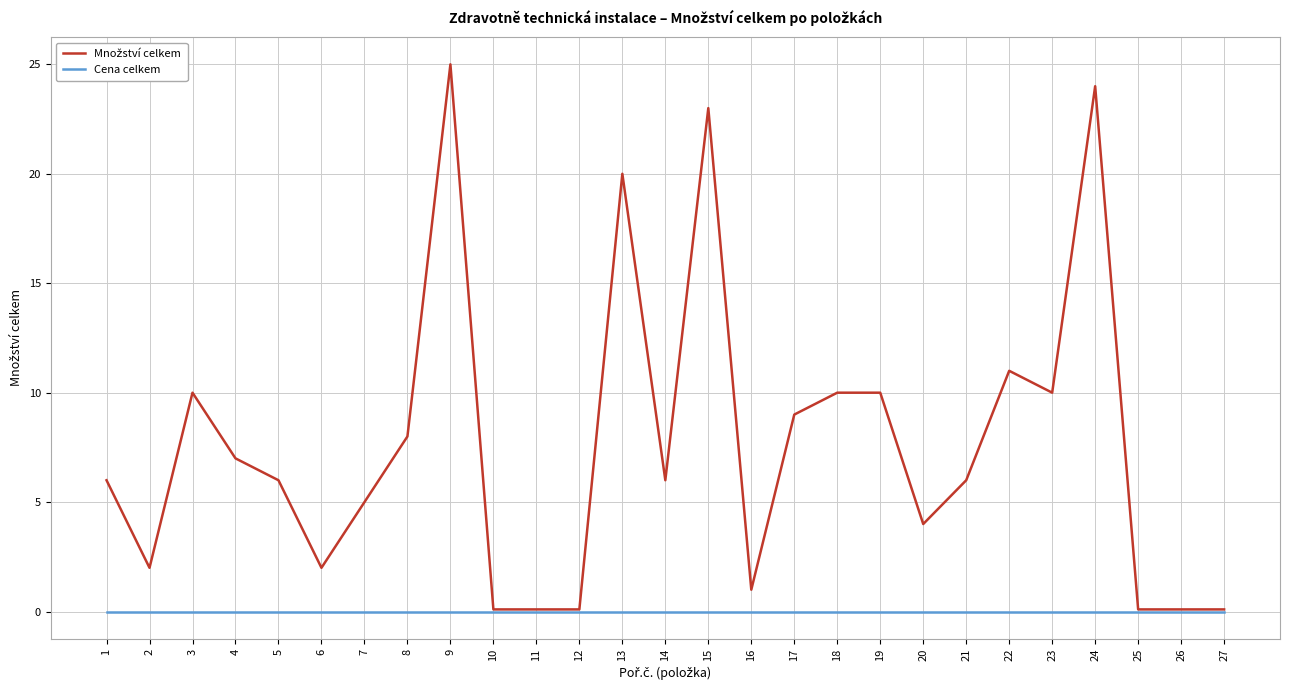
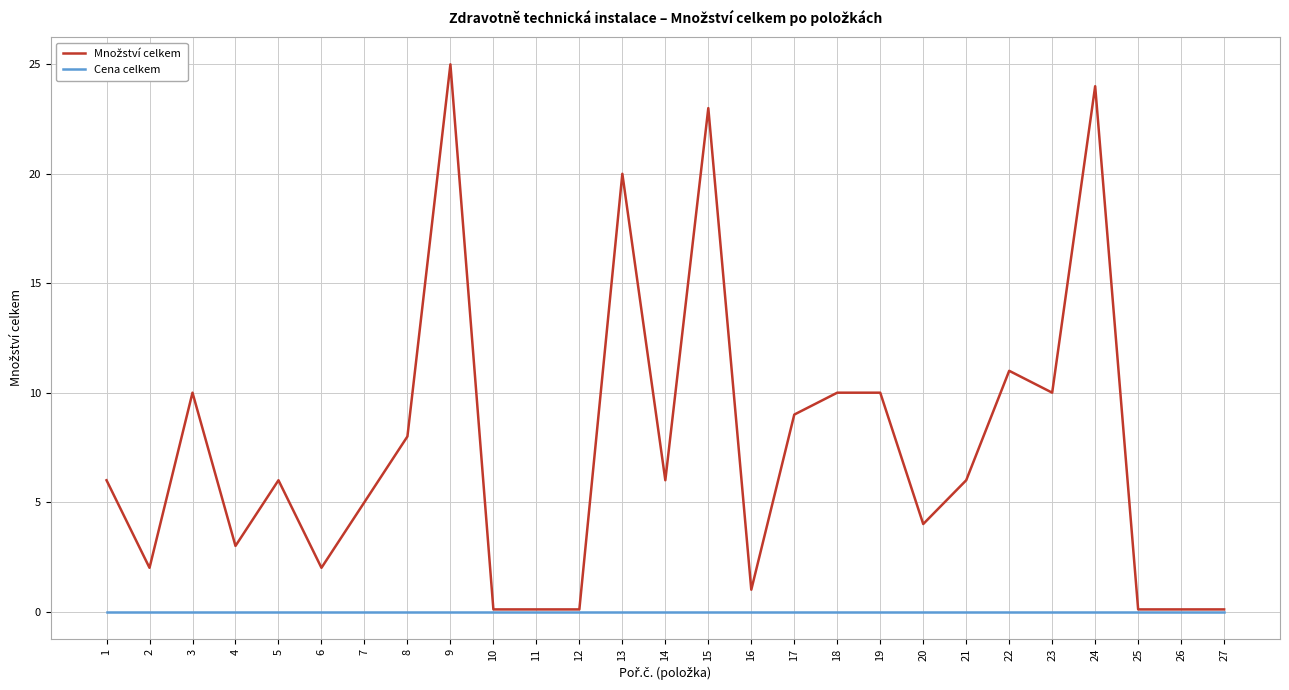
Množství celkem, 4: 7 -> 3
